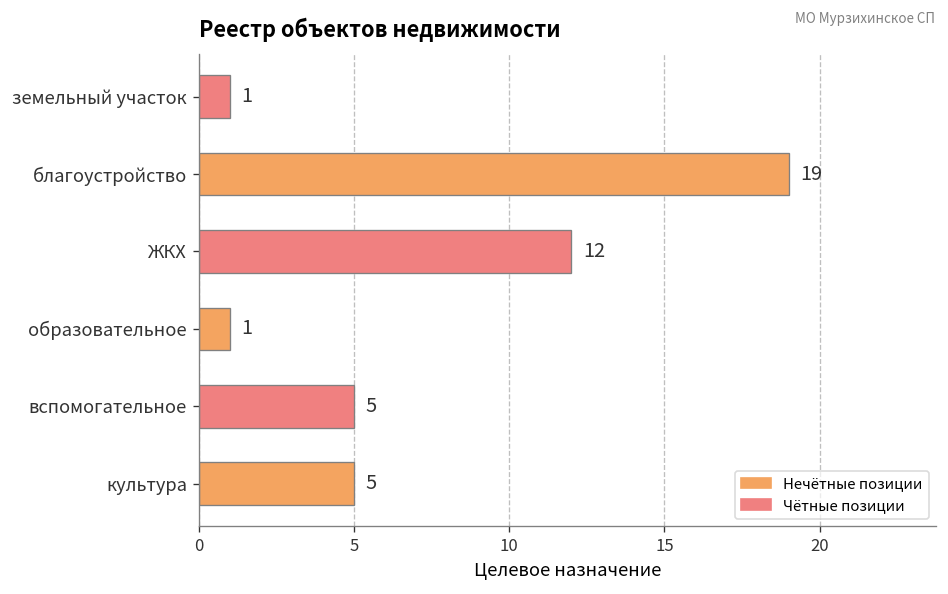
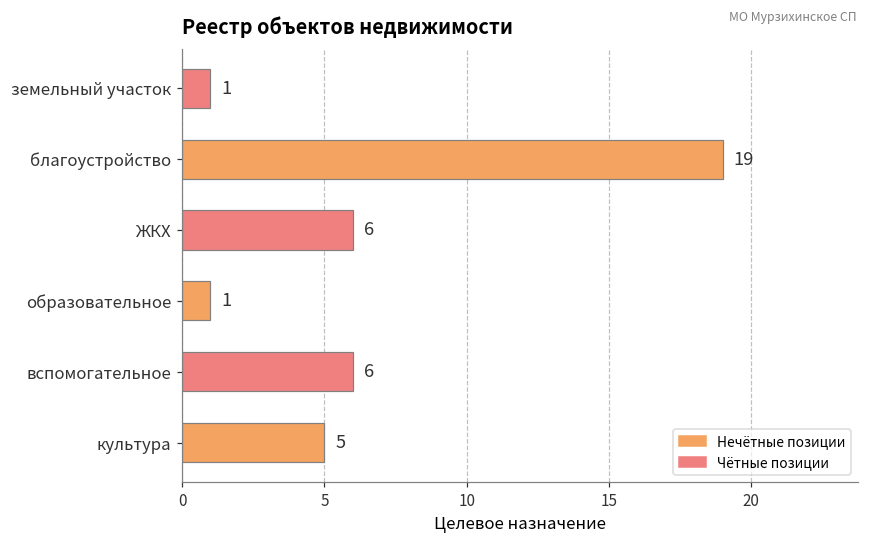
ЖКХ: 12 -> 6
вспомогательное: 5 -> 6
